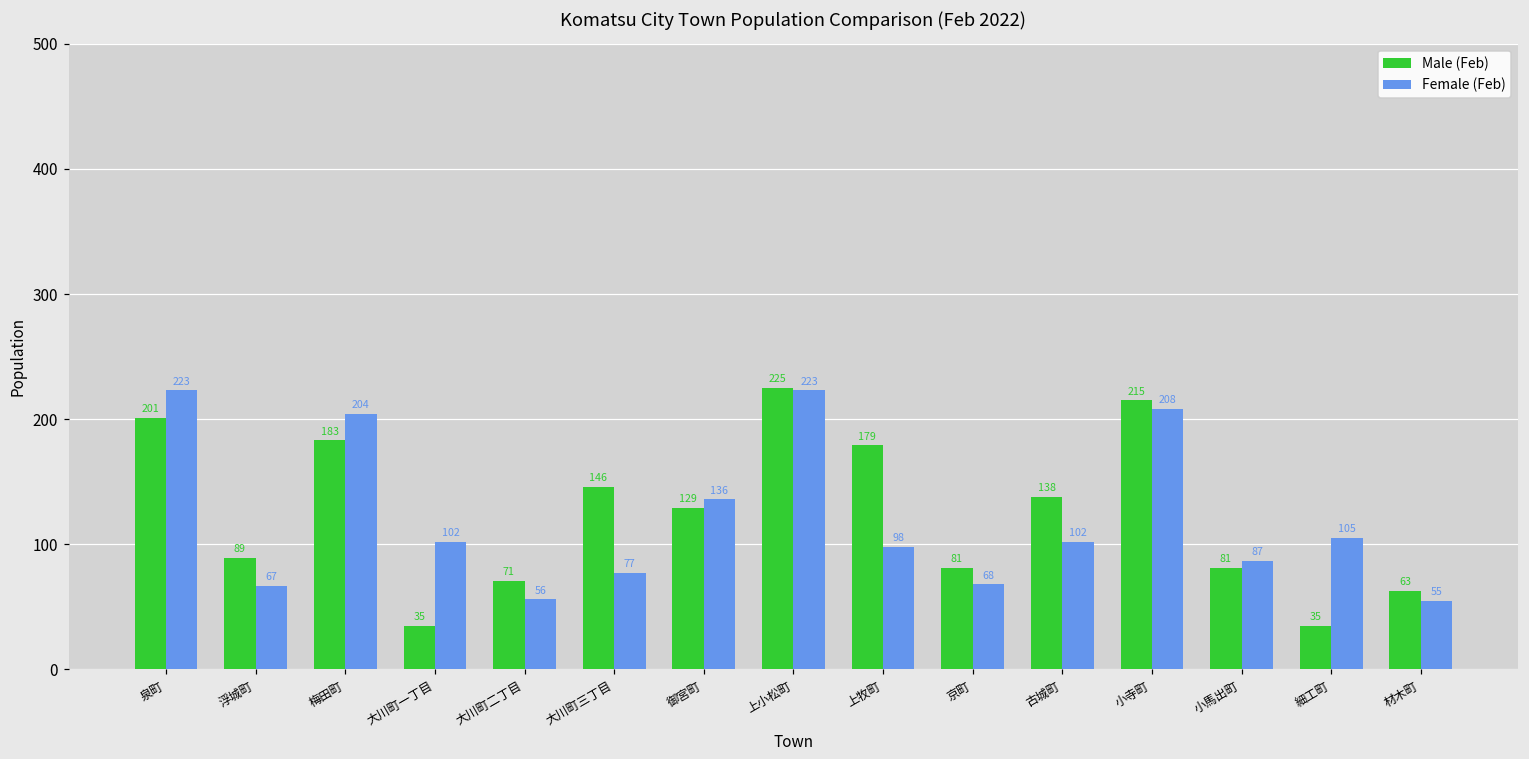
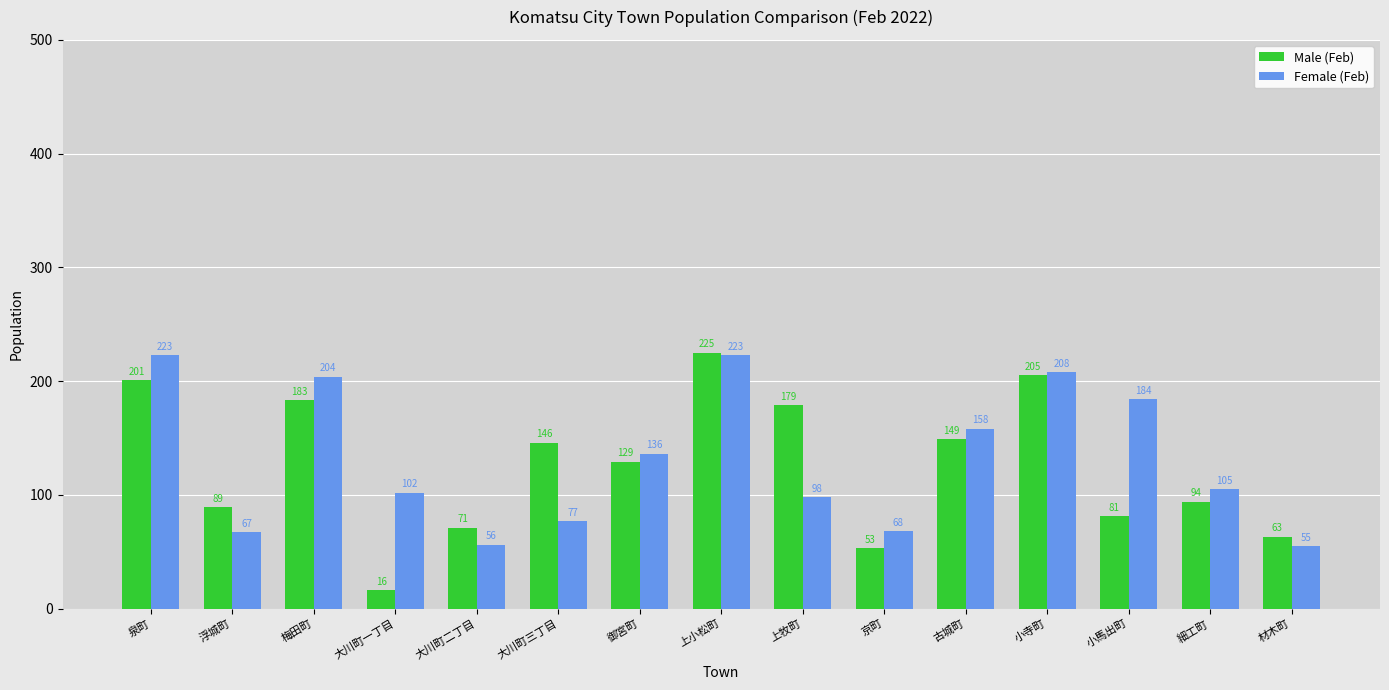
Male (Feb), 大川町一丁目: 35 -> 16
Male (Feb), 京町: 81 -> 53
Male (Feb), 古城町: 138 -> 149
Female (Feb), 古城町: 102 -> 158
Male (Feb), 小寺町: 215 -> 205
Female (Feb), 小馬出町: 87 -> 184
Male (Feb), 細工町: 35 -> 94
